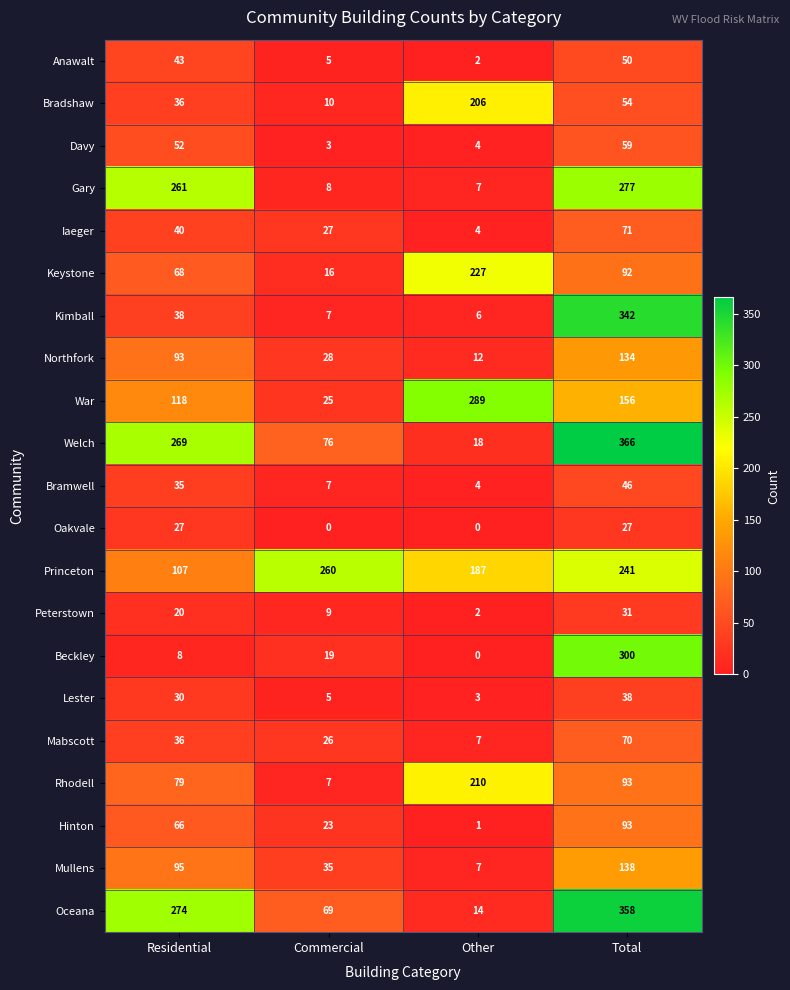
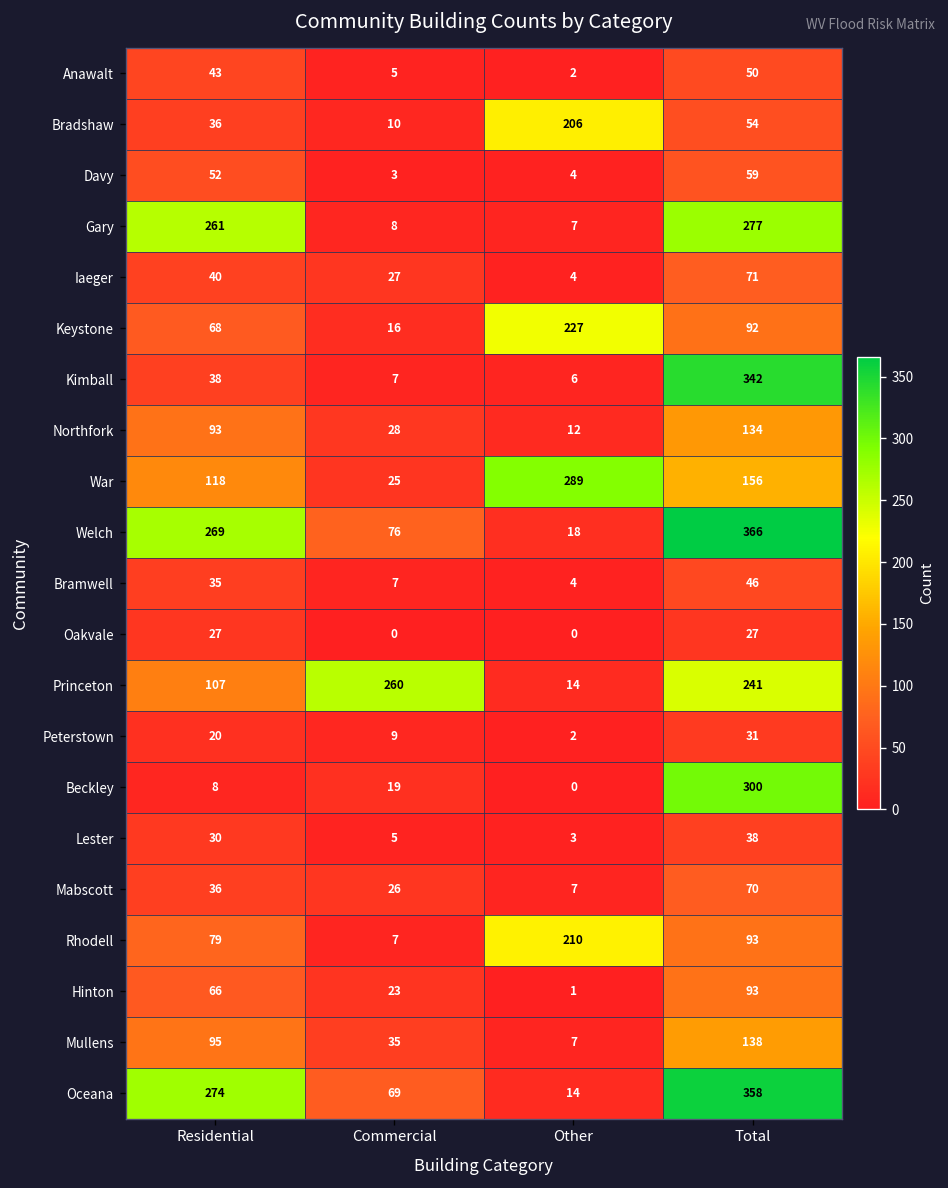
Princeton, Other: 187 -> 14
